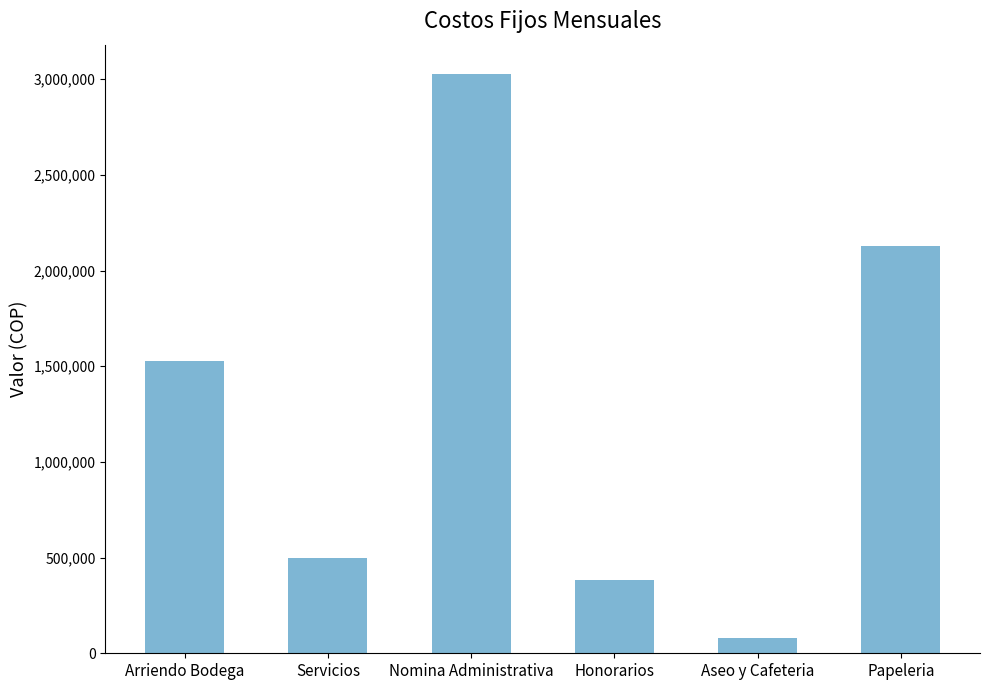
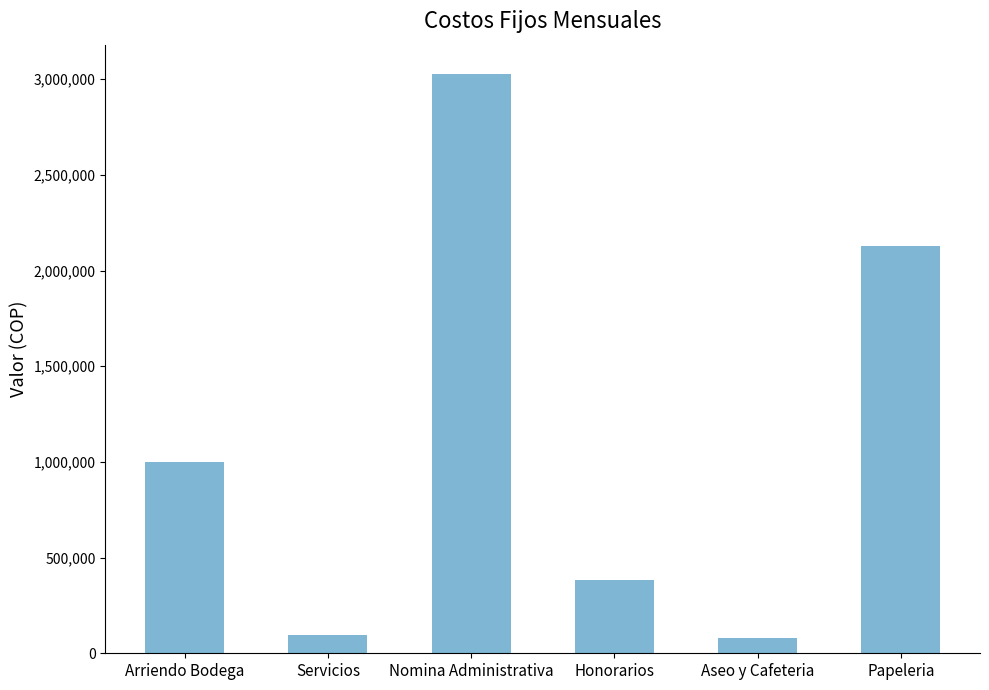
Arriendo Bodega: 1,520,000 -> 1,000,000
Servicios: 500,000 -> 100,000
